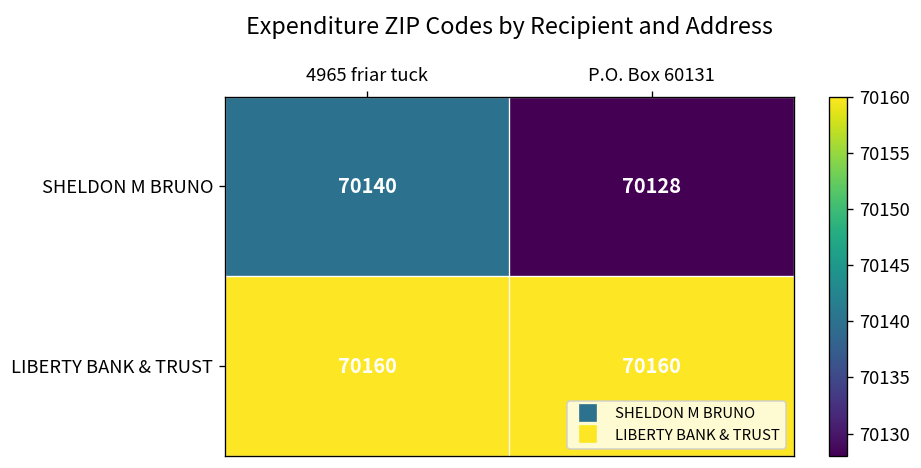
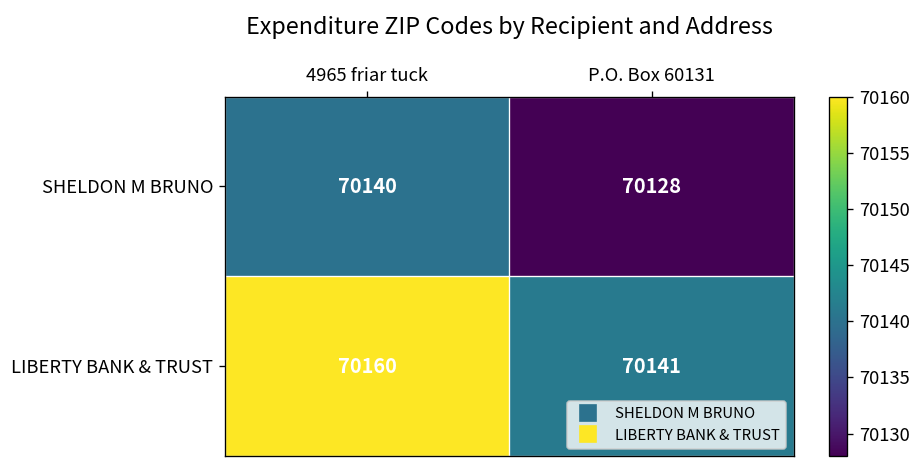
LIBERTY BANK & TRUST, P.O. Box 60131: 70160 -> 70141
